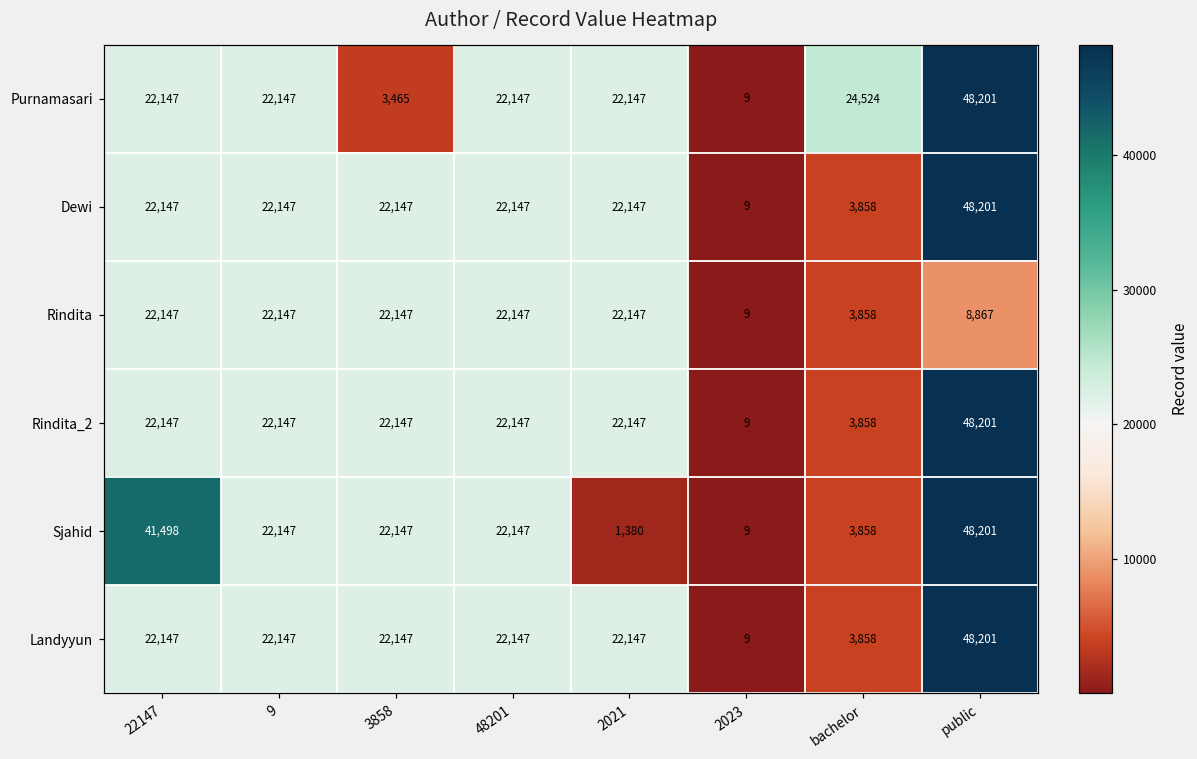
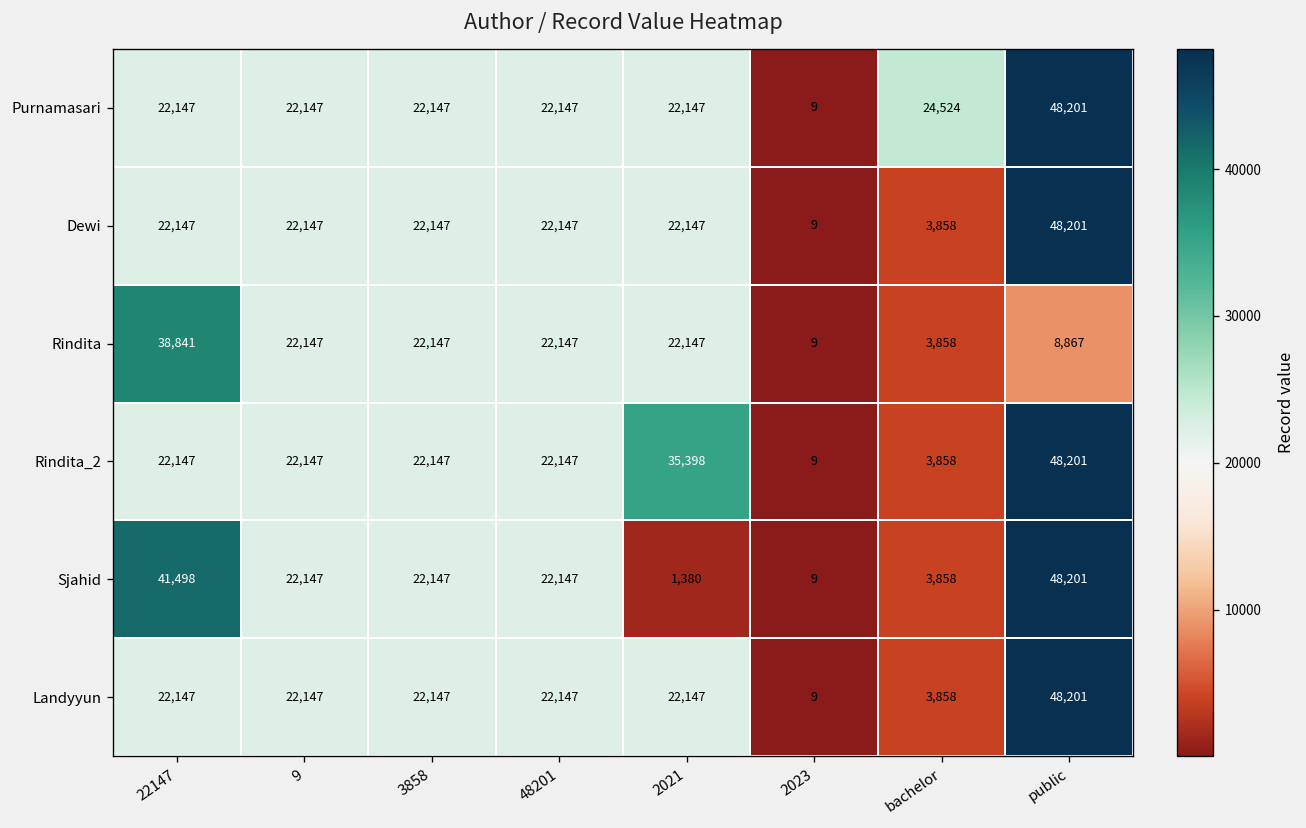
Purnamasari, 3858: 3,465 -> 22,147
Rindita, 22147: 22,147 -> 38,841
Rindita_2, 2021: 22,147 -> 35,398
